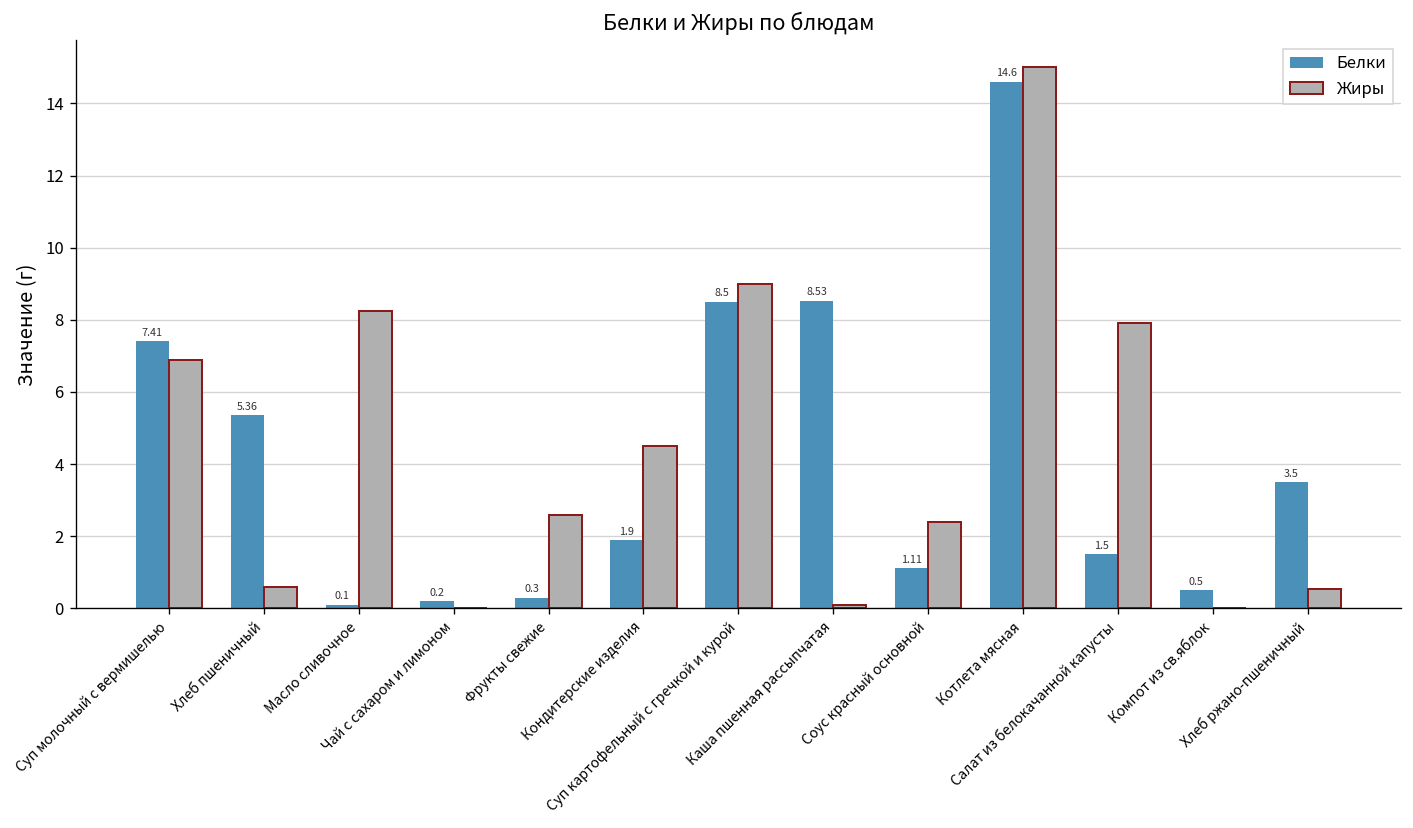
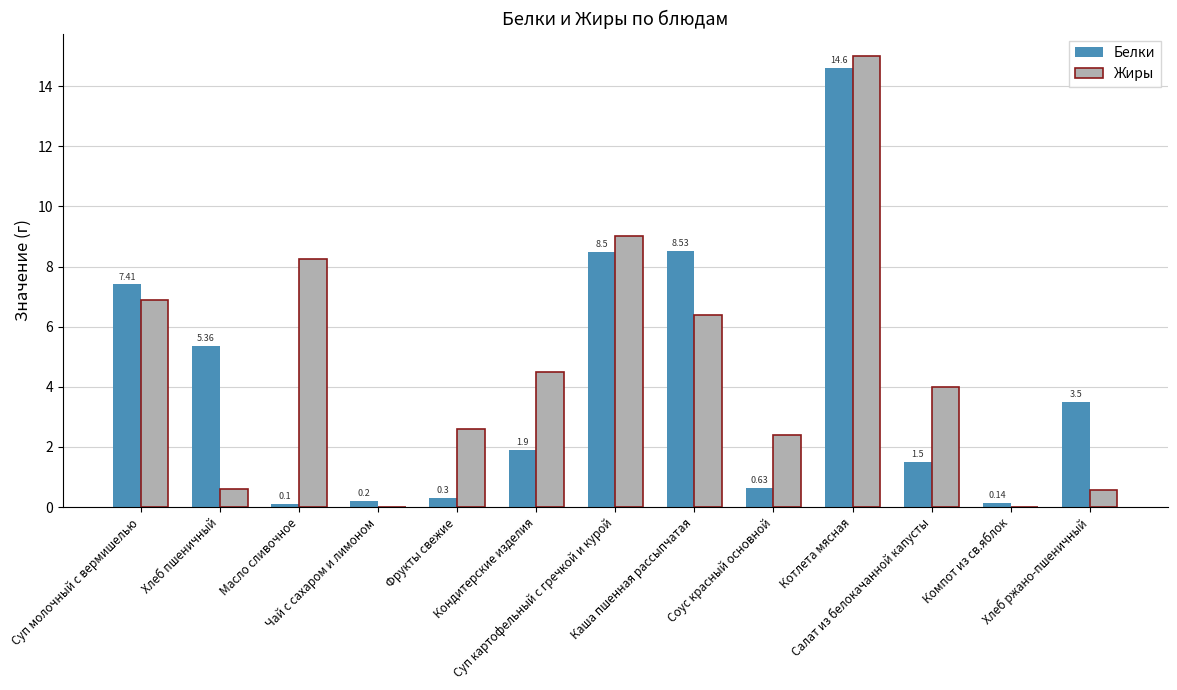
Жиры, Каша пшенная рассыпчатая: 0.1 -> 6.4
Белки, Соус красный основной: 1.11 -> 0.63
Жиры, Салат из белокачанной капусты: 7.9 -> 4.0
Белки, Компот из св.яблок: 0.5 -> 0.14
